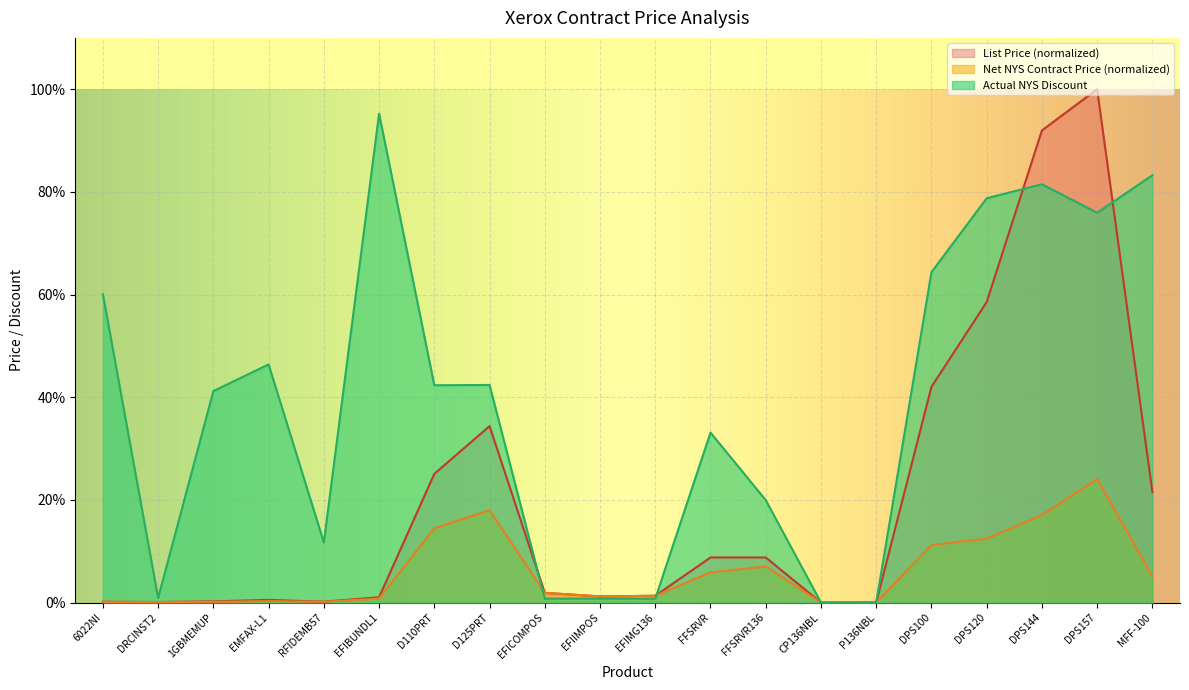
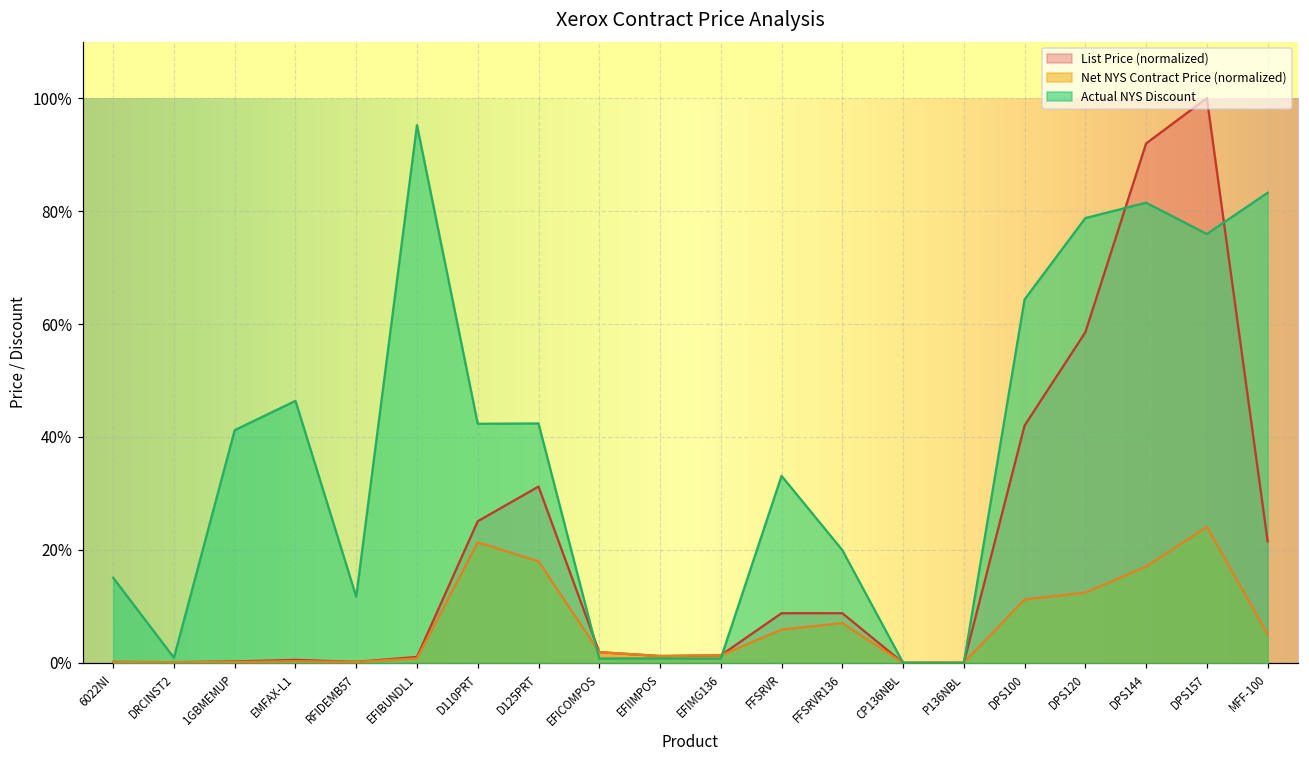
Actual NYS Discount, 6022NI: 60% -> 15%
Net NYS Contract Price (normalized), D110PRT: 14% -> 21%
List Price (normalized), D125PRT: 34% -> 31%
